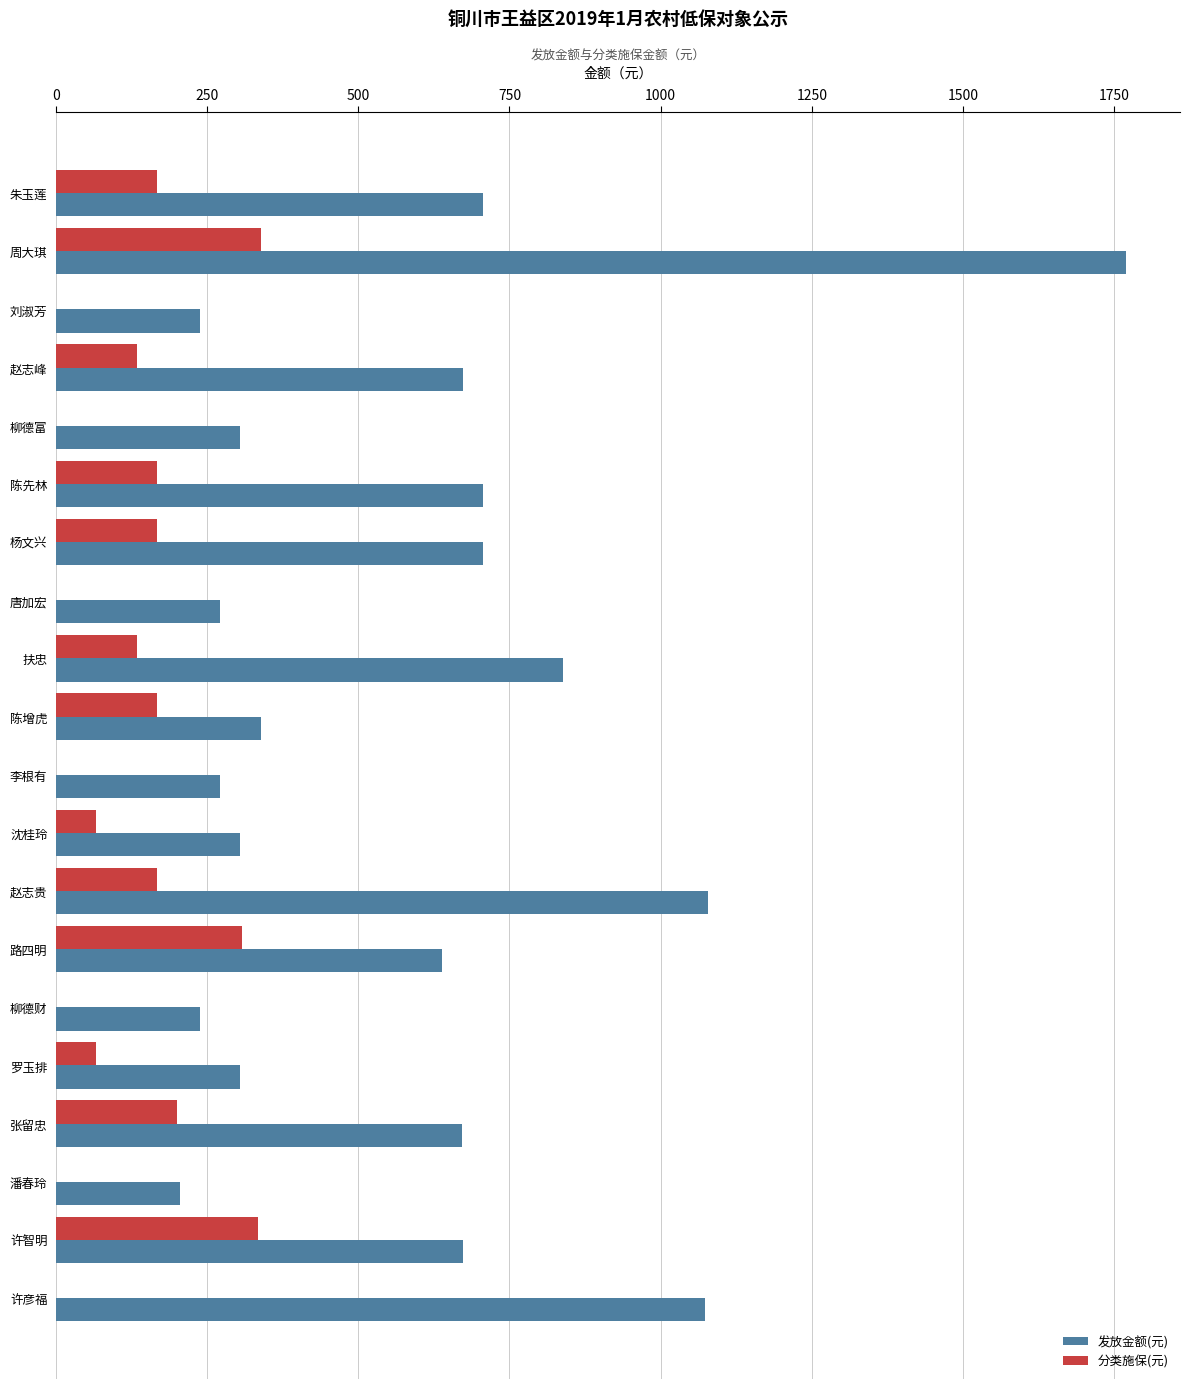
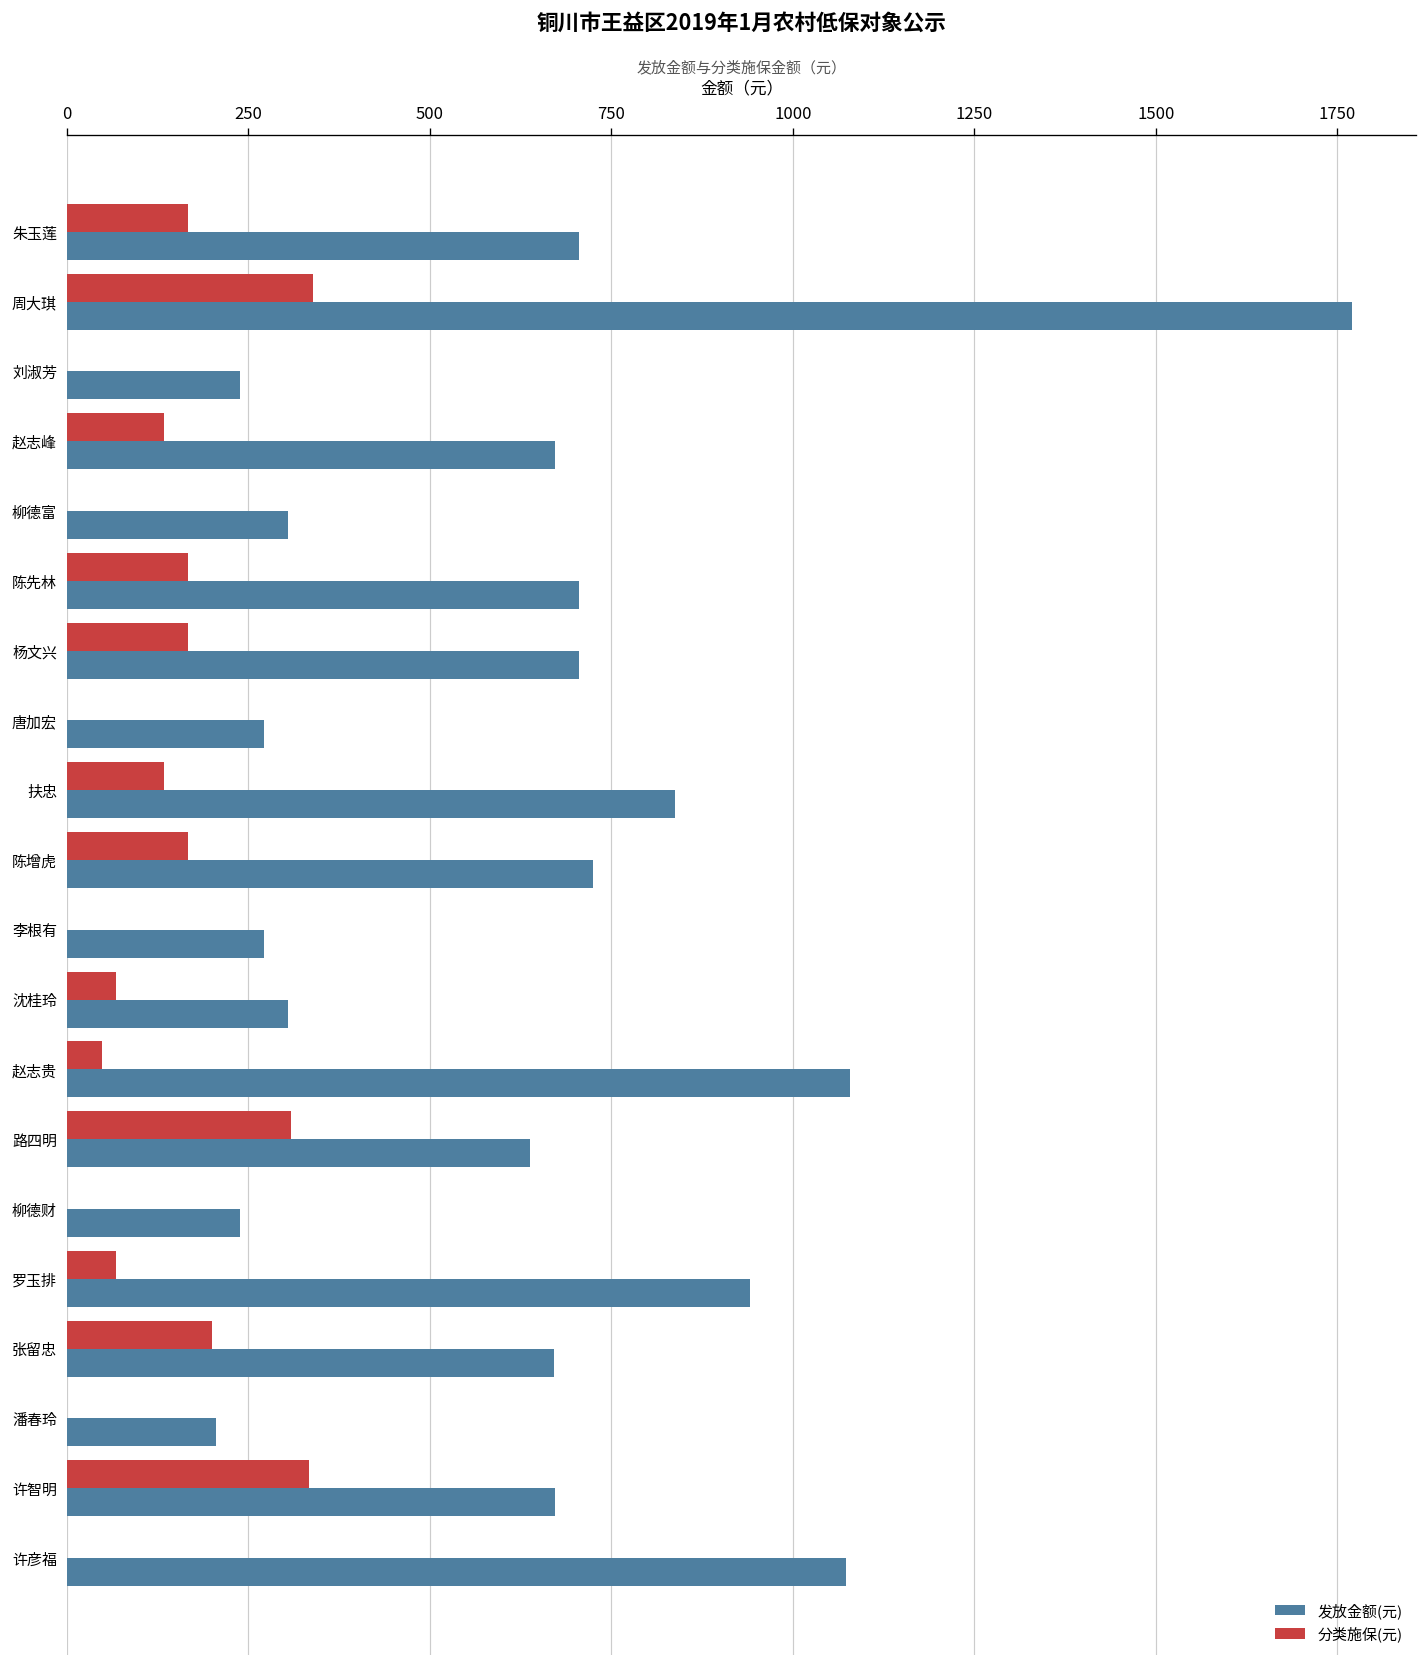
发放金额(元), 陈增虎: 340 -> 720
分类施保(元), 赵志贵: 170 -> 50
发放金额(元), 罗玉排: 310 -> 940
